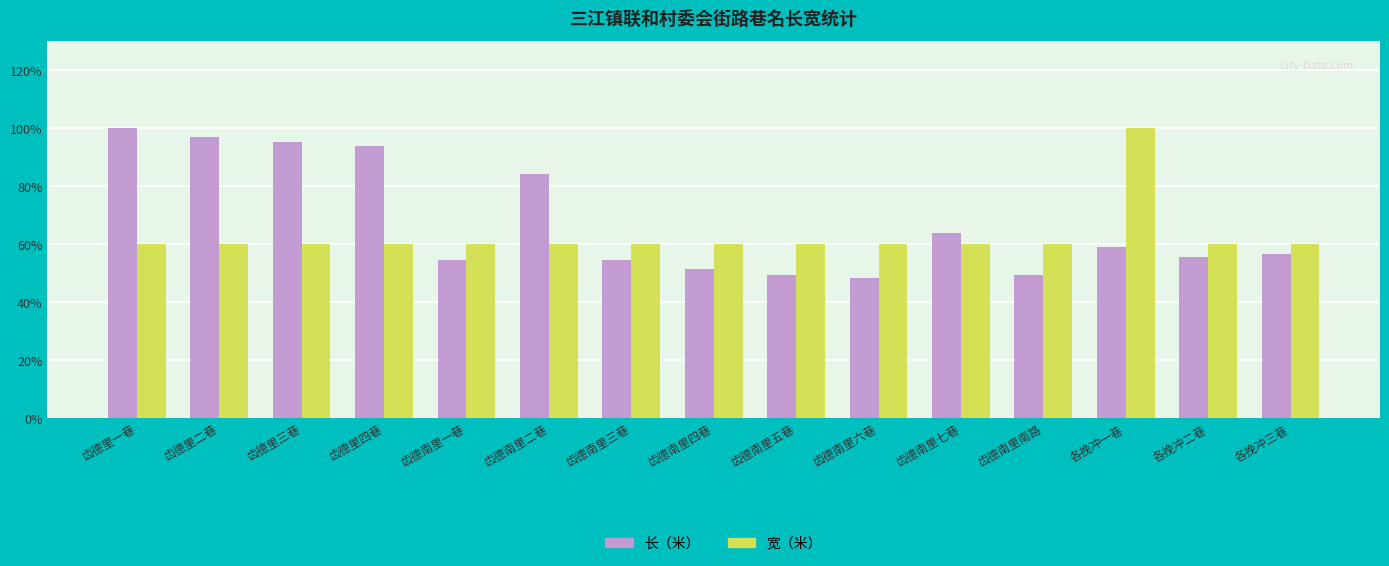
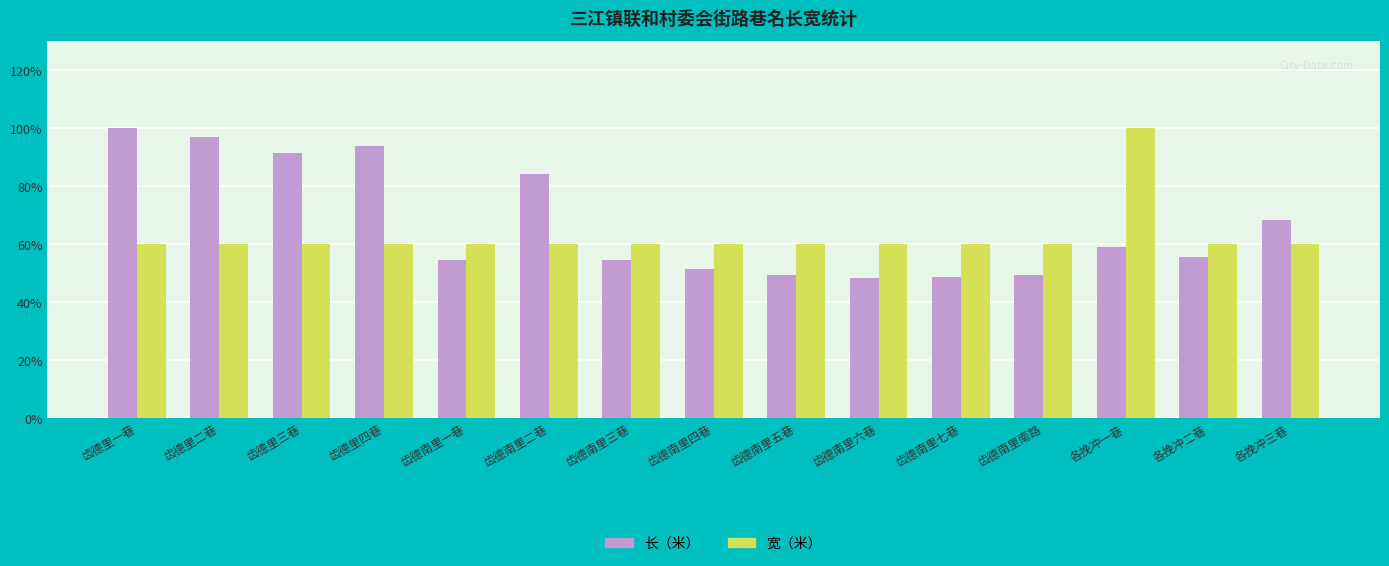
长（米）, 齿德里三巷: 96% -> 92%
长（米）, 齿德南里七巷: 64% -> 49%
长（米）, 各挽冲三巷: 57% -> 69%
